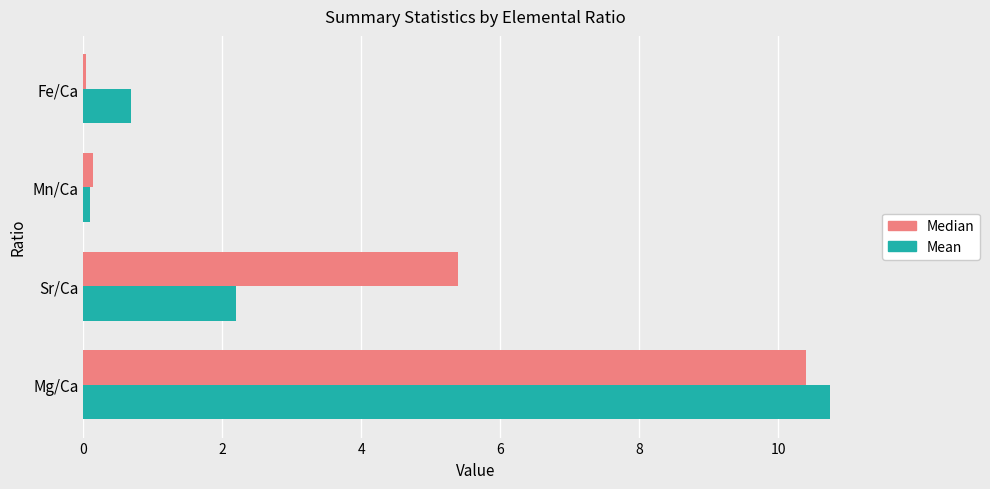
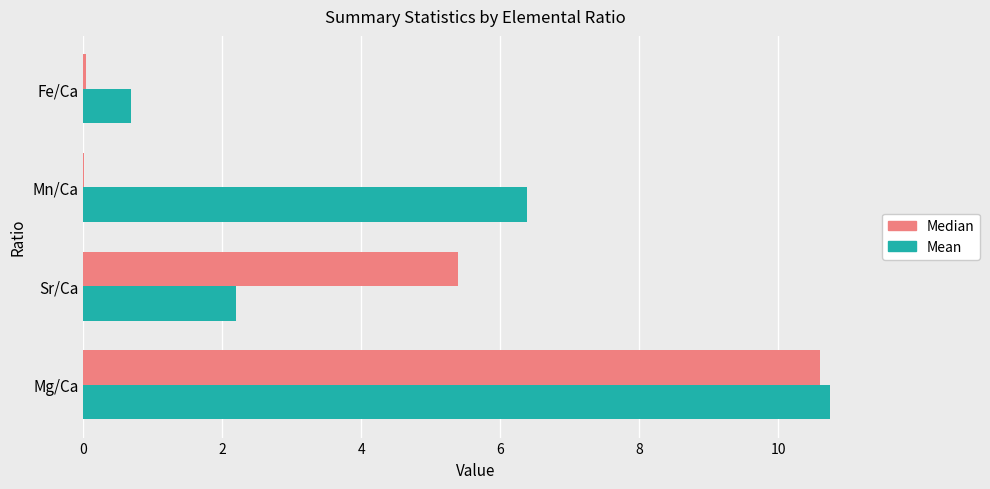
Median, Mn/Ca: 0.1 -> 0.0
Mean, Mn/Ca: 0.1 -> 6.4
Median, Mg/Ca: 10.4 -> 10.6
